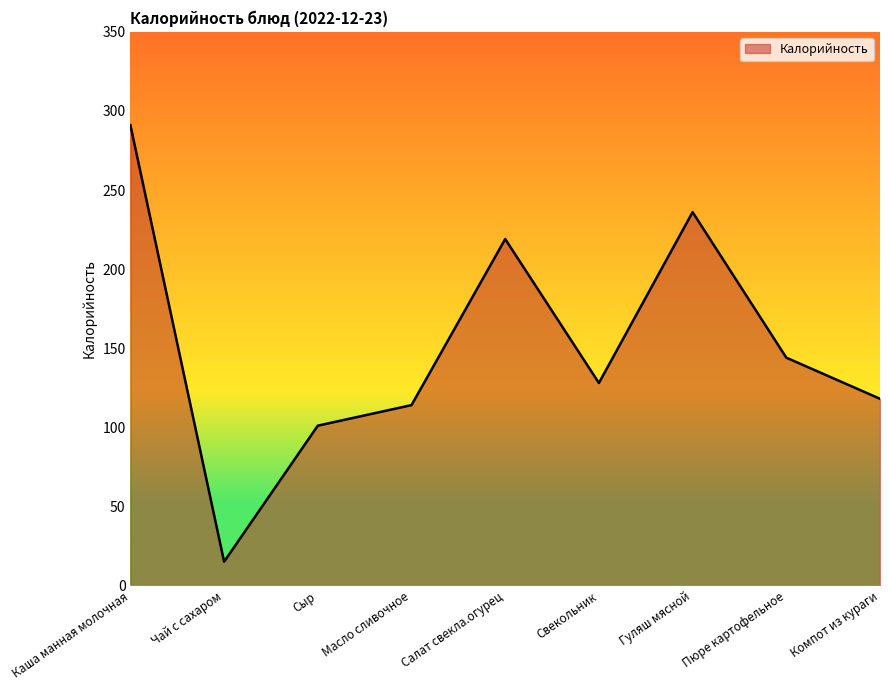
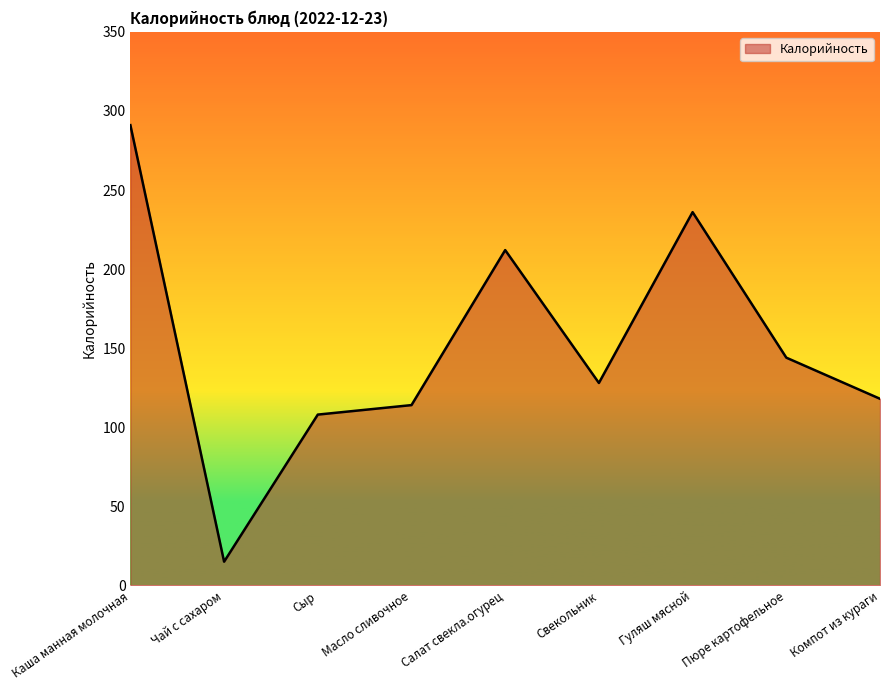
Сыр: 101 -> 108
Салат свекла.огурец: 219 -> 212
